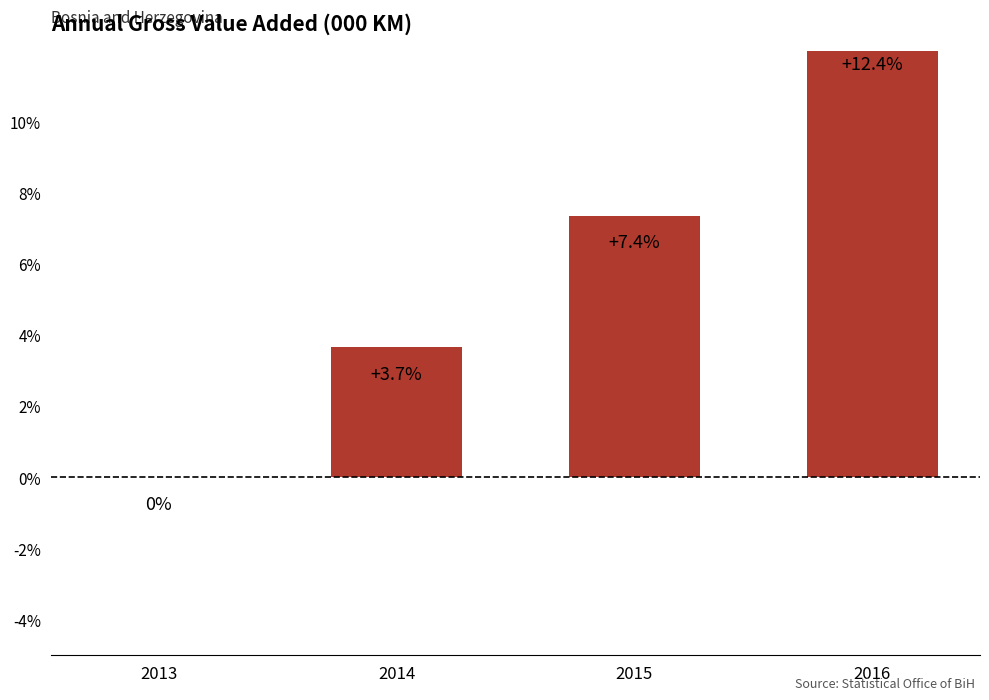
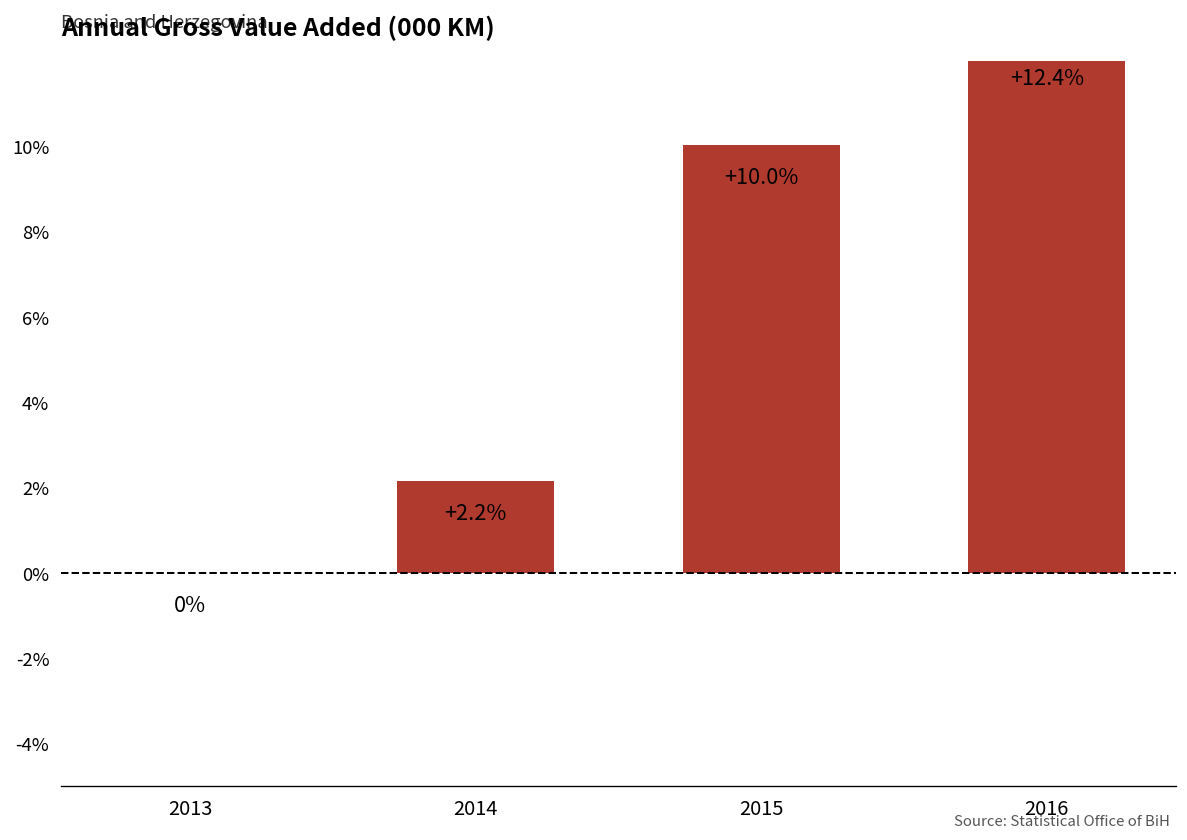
2014: +3.7% -> +2.2%
2015: +7.4% -> +10.0%
